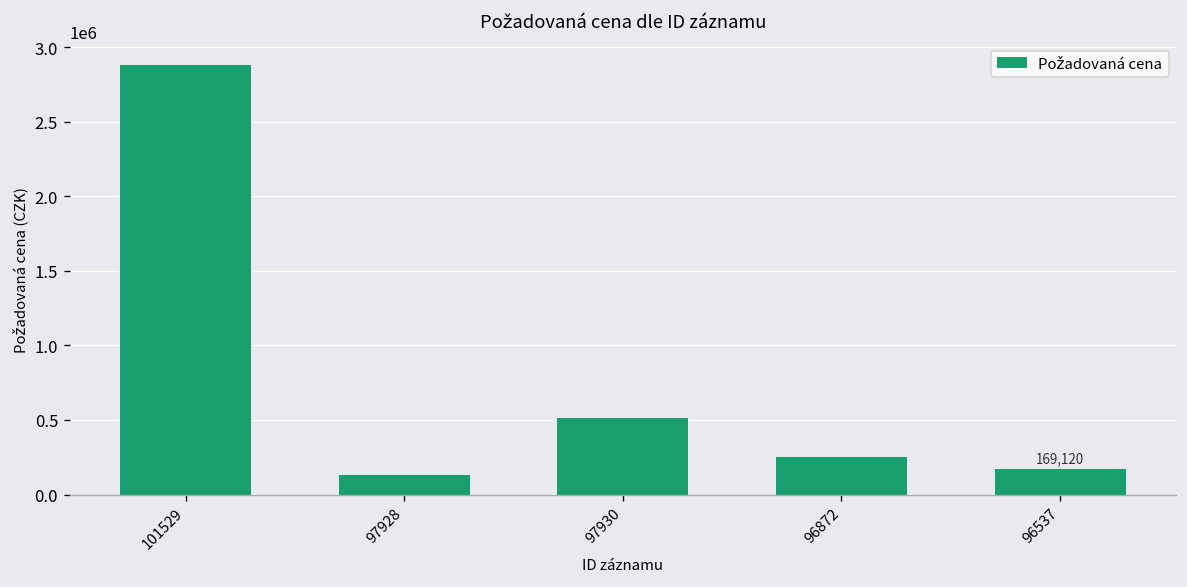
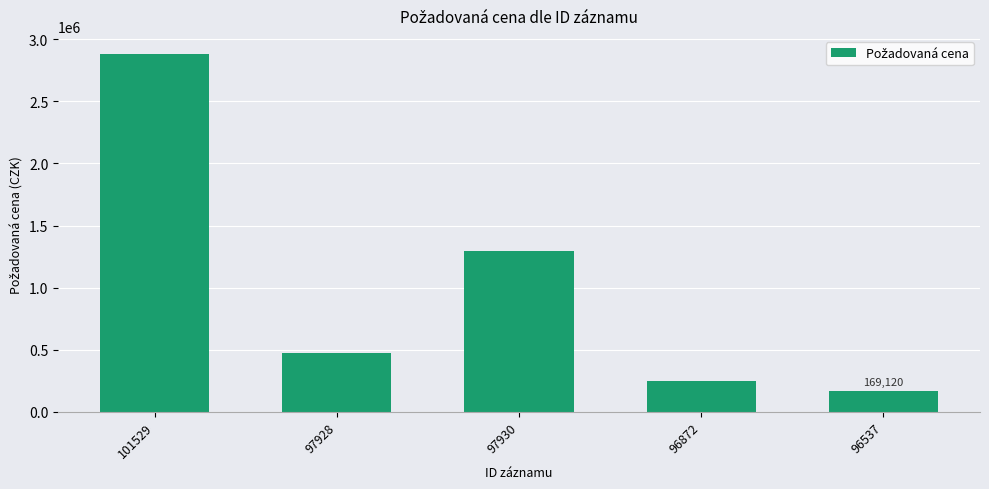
97928: 130000 -> 470000
97930: 510000 -> 1300000
